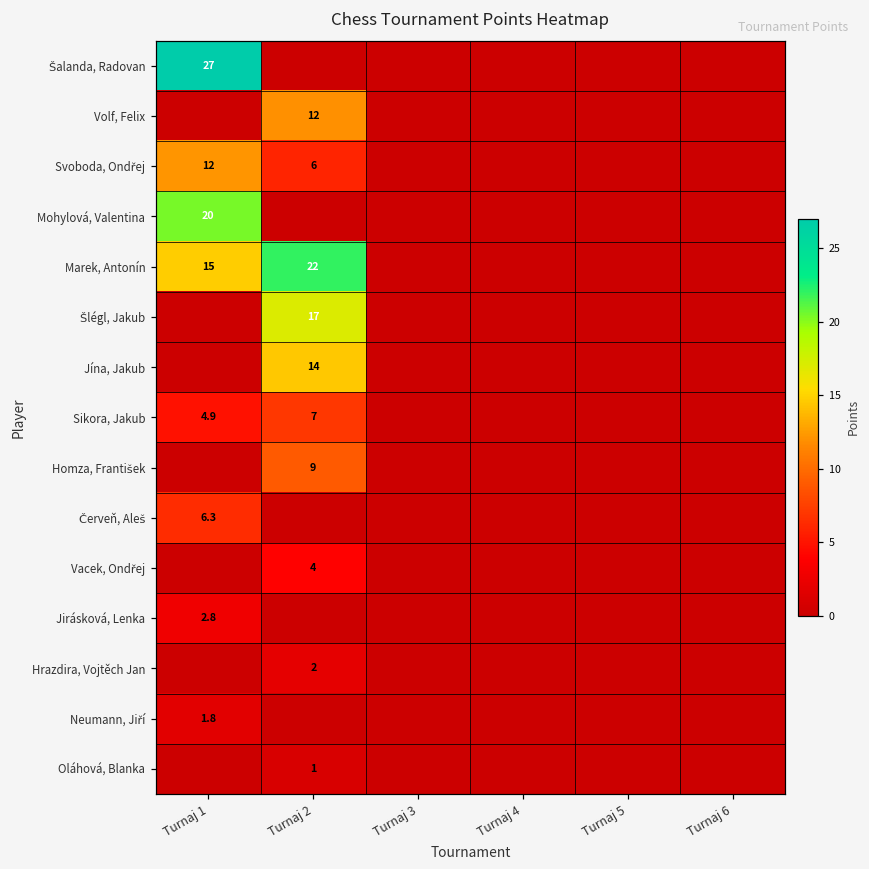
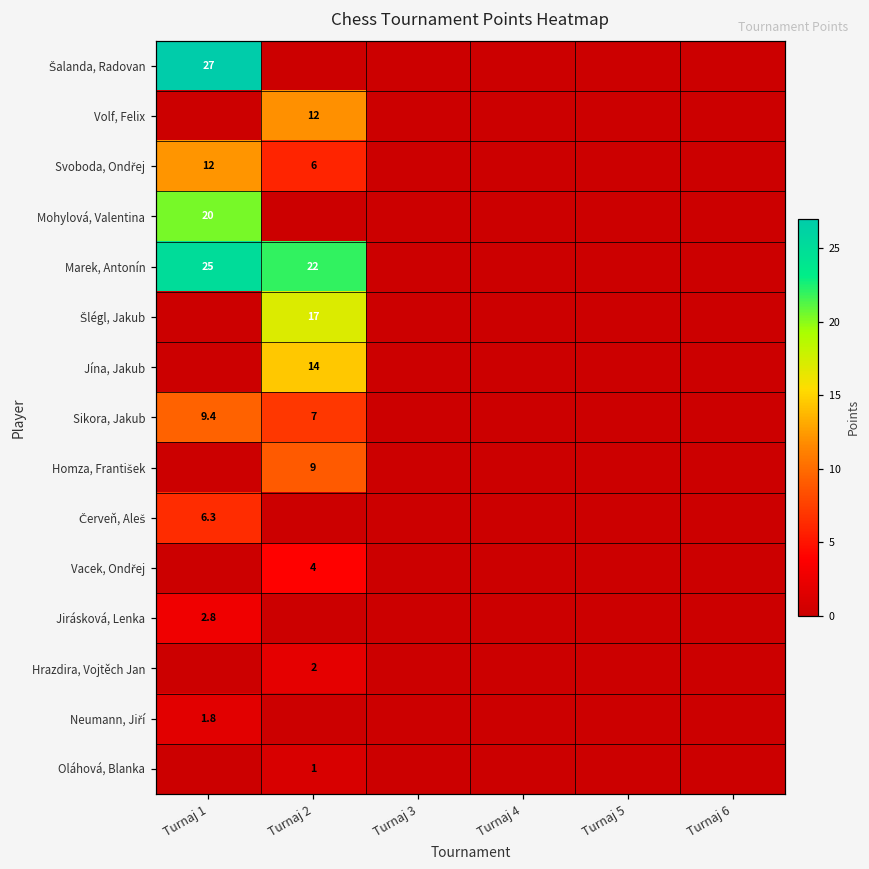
Marek, Antonín, Turnaj 1: 15 -> 25
Sikora, Jakub, Turnaj 1: 4.9 -> 9.4
